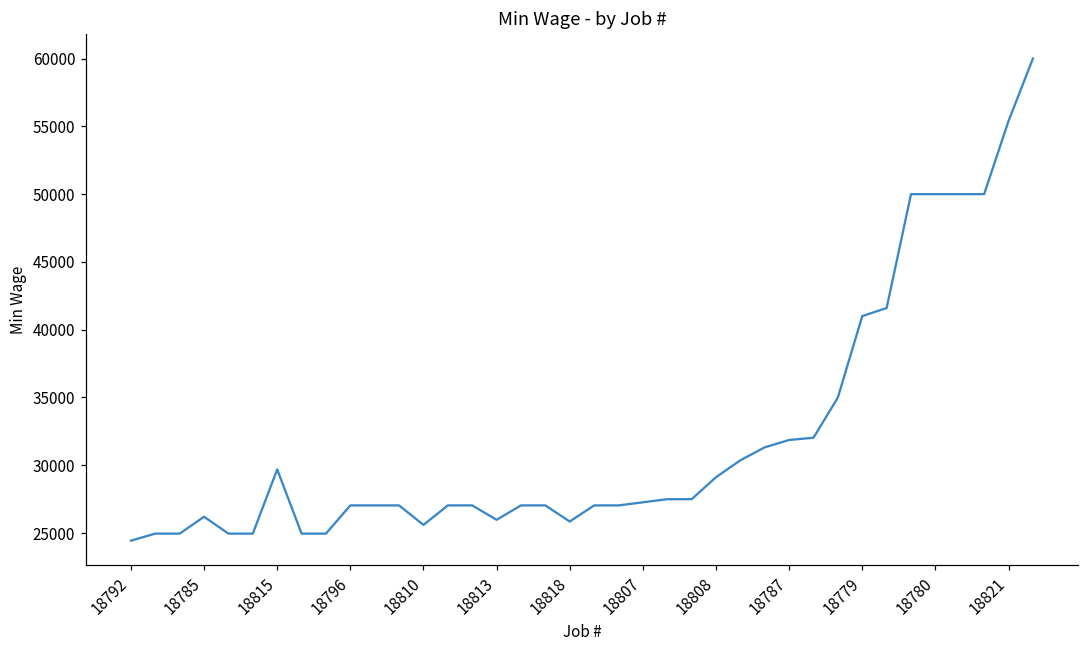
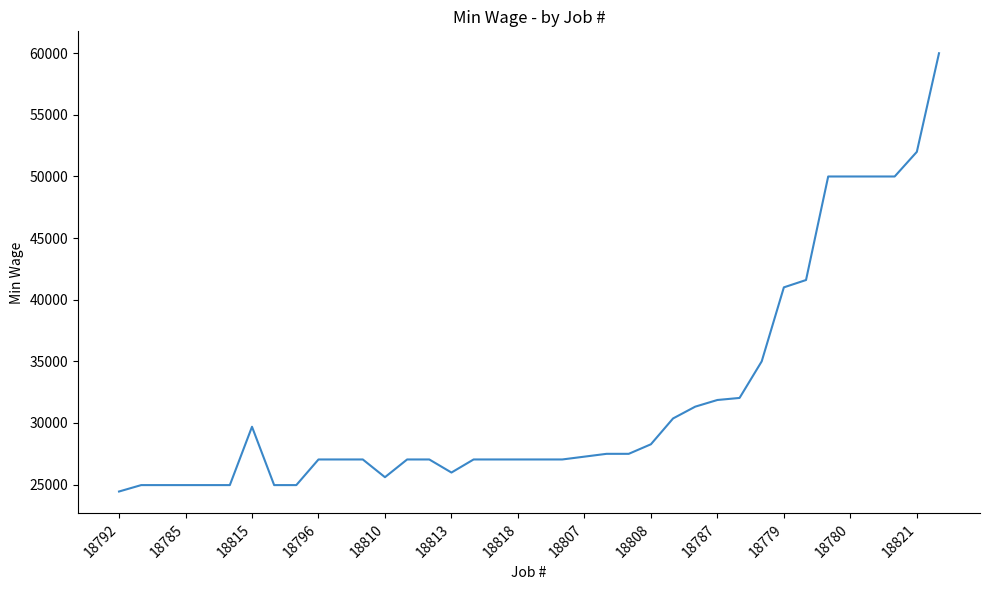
18785: 26200 -> 25000
18818: 25900 -> 27000
18808: 29100 -> 28300
18821: 55400 -> 52000
